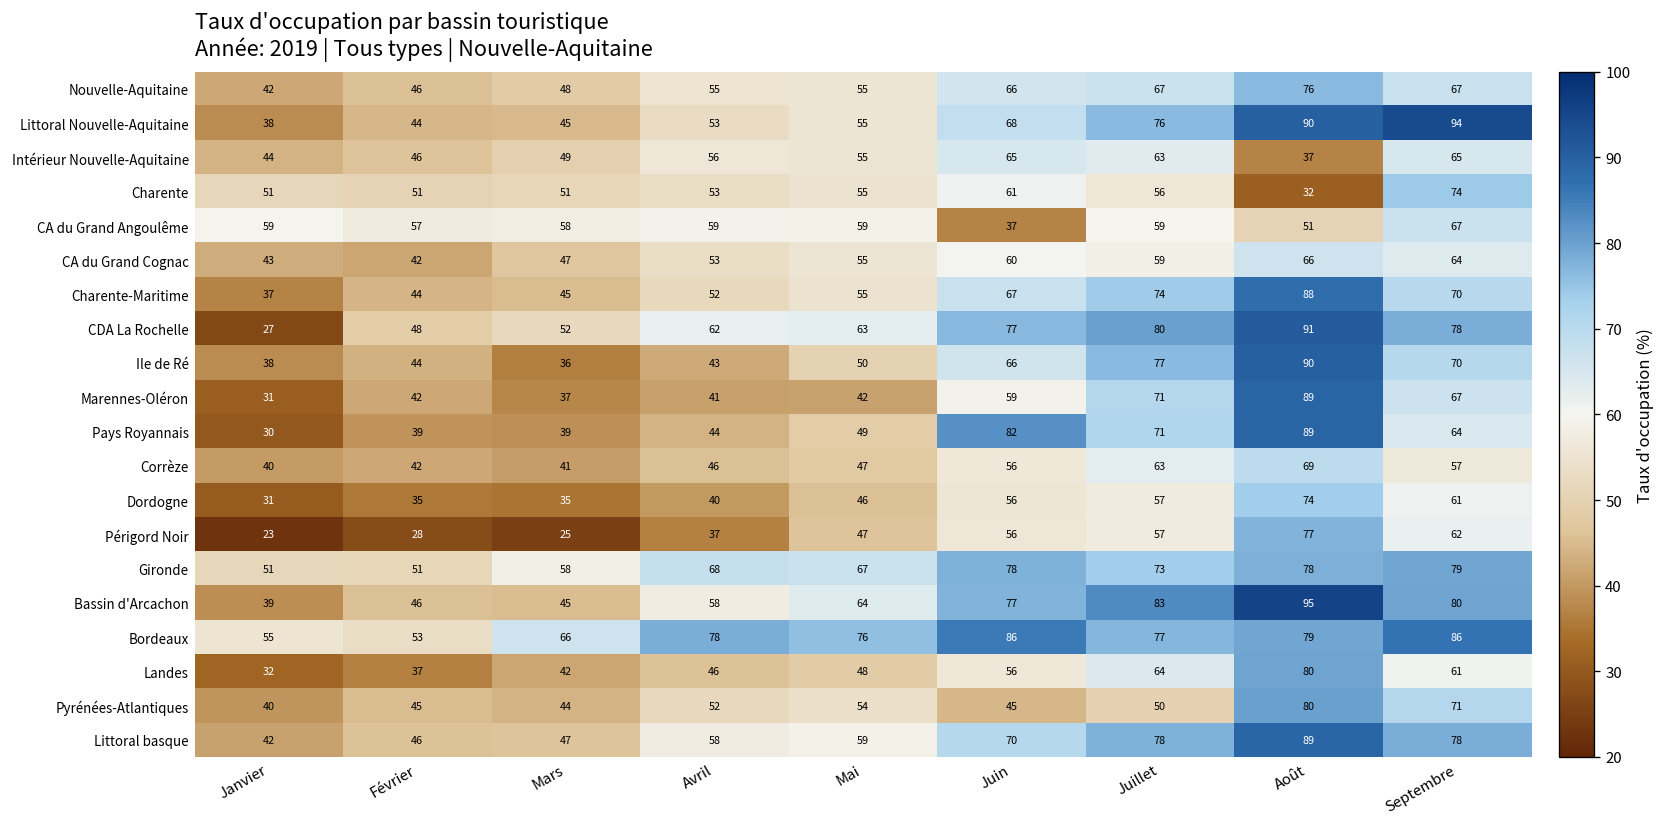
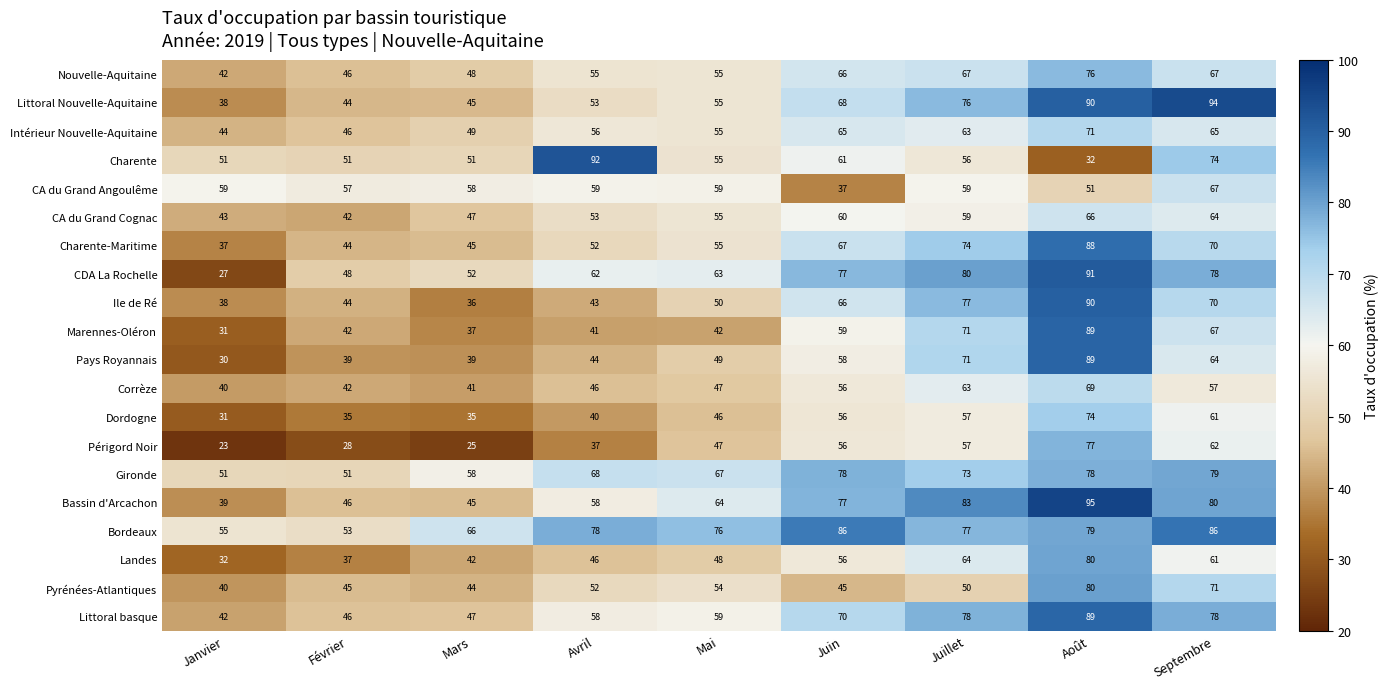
Intérieur Nouvelle-Aquitaine, Août: 37 -> 71
Charente, Avril: 53 -> 92
Pays Royannais, Juin: 82 -> 58
